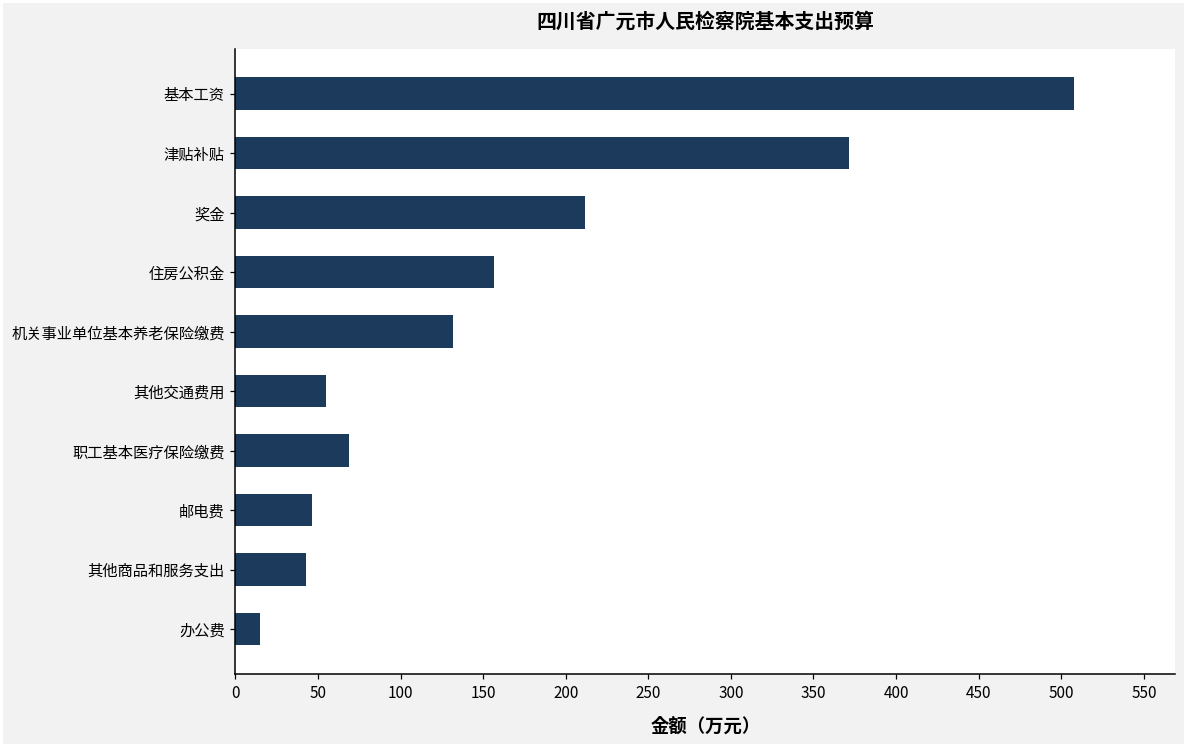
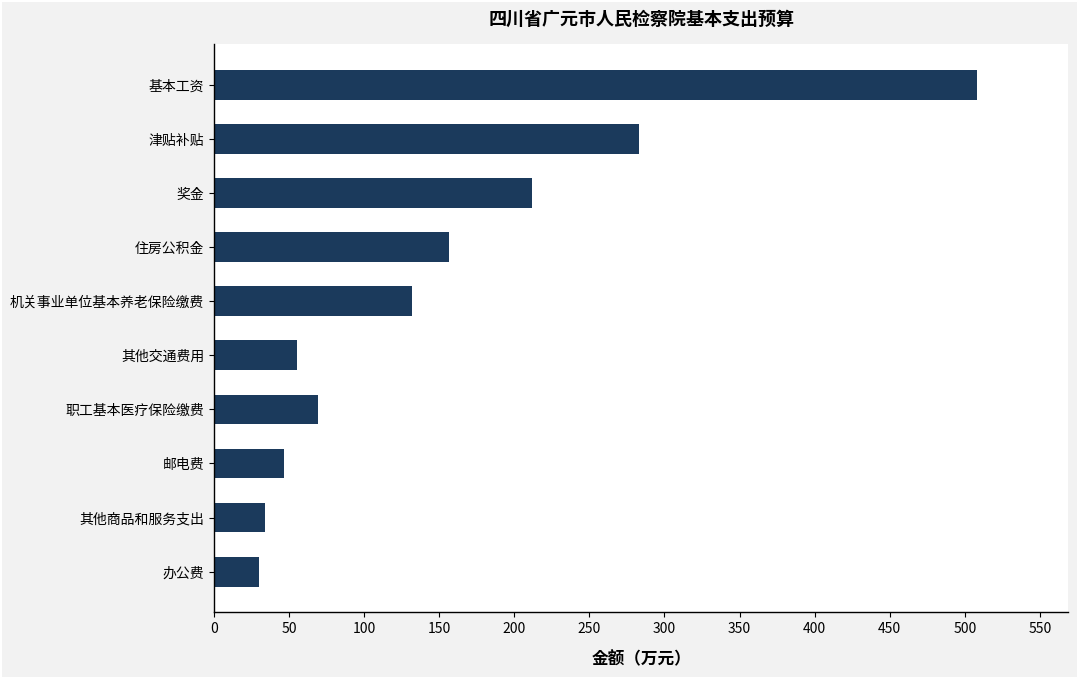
津贴补贴: 372 -> 283
其他商品和服务支出: 43 -> 34
办公费: 15 -> 30
